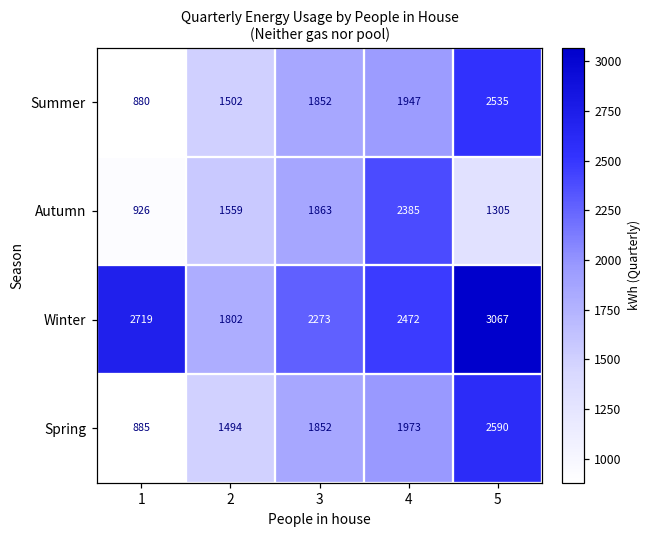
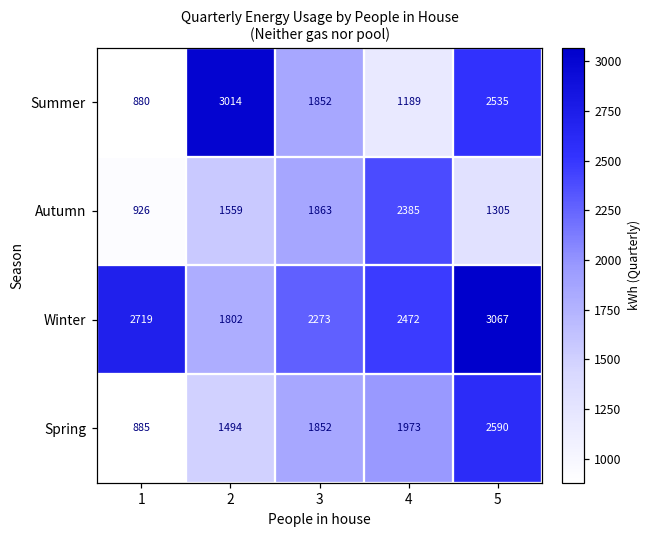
Summer, 2: 1502 -> 3014
Summer, 4: 1947 -> 1189
